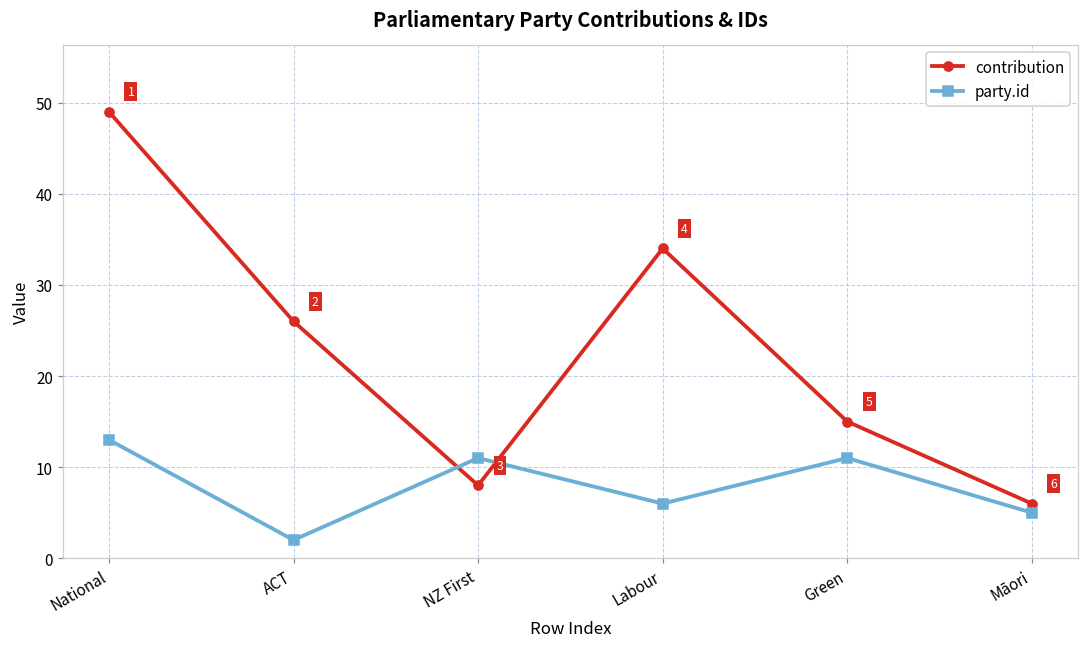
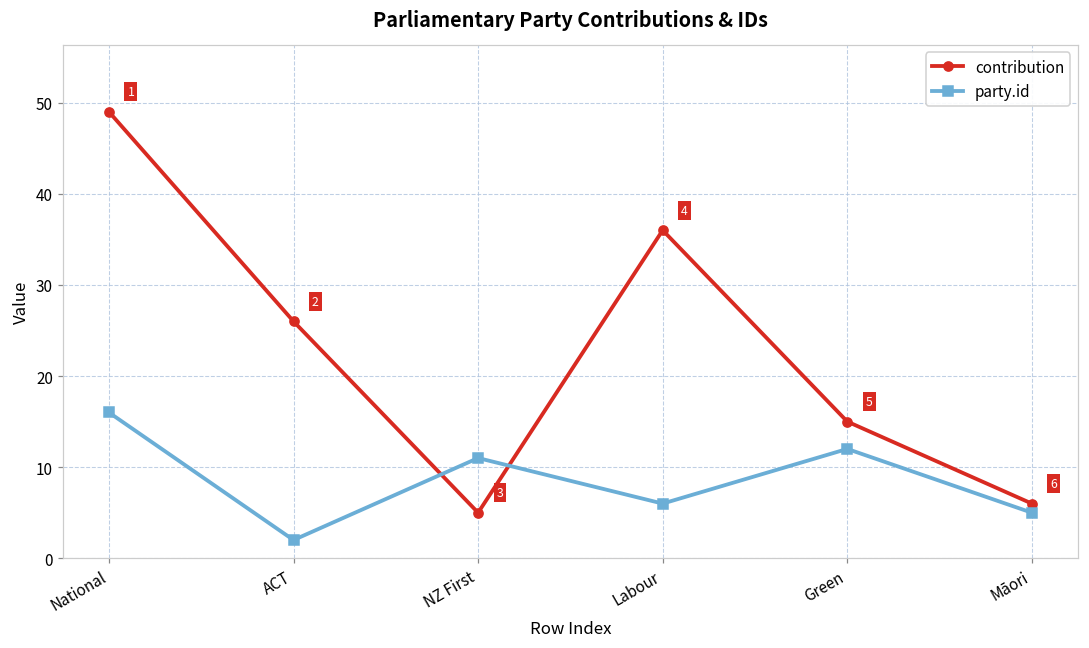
party.id, National: 13 -> 16
contribution, NZ First: 8 -> 5
contribution, Labour: 34 -> 36
party.id, Green: 11 -> 12
